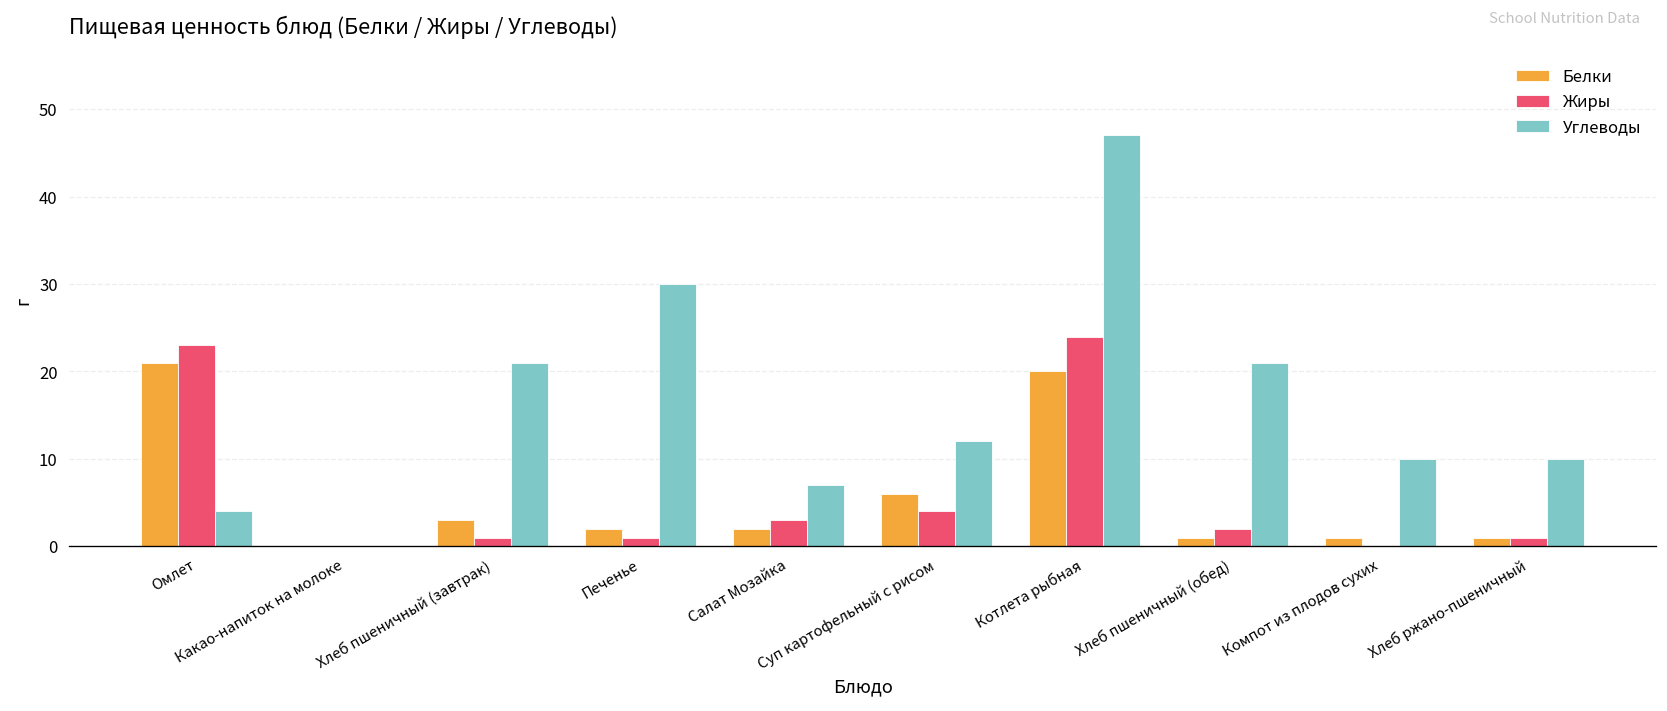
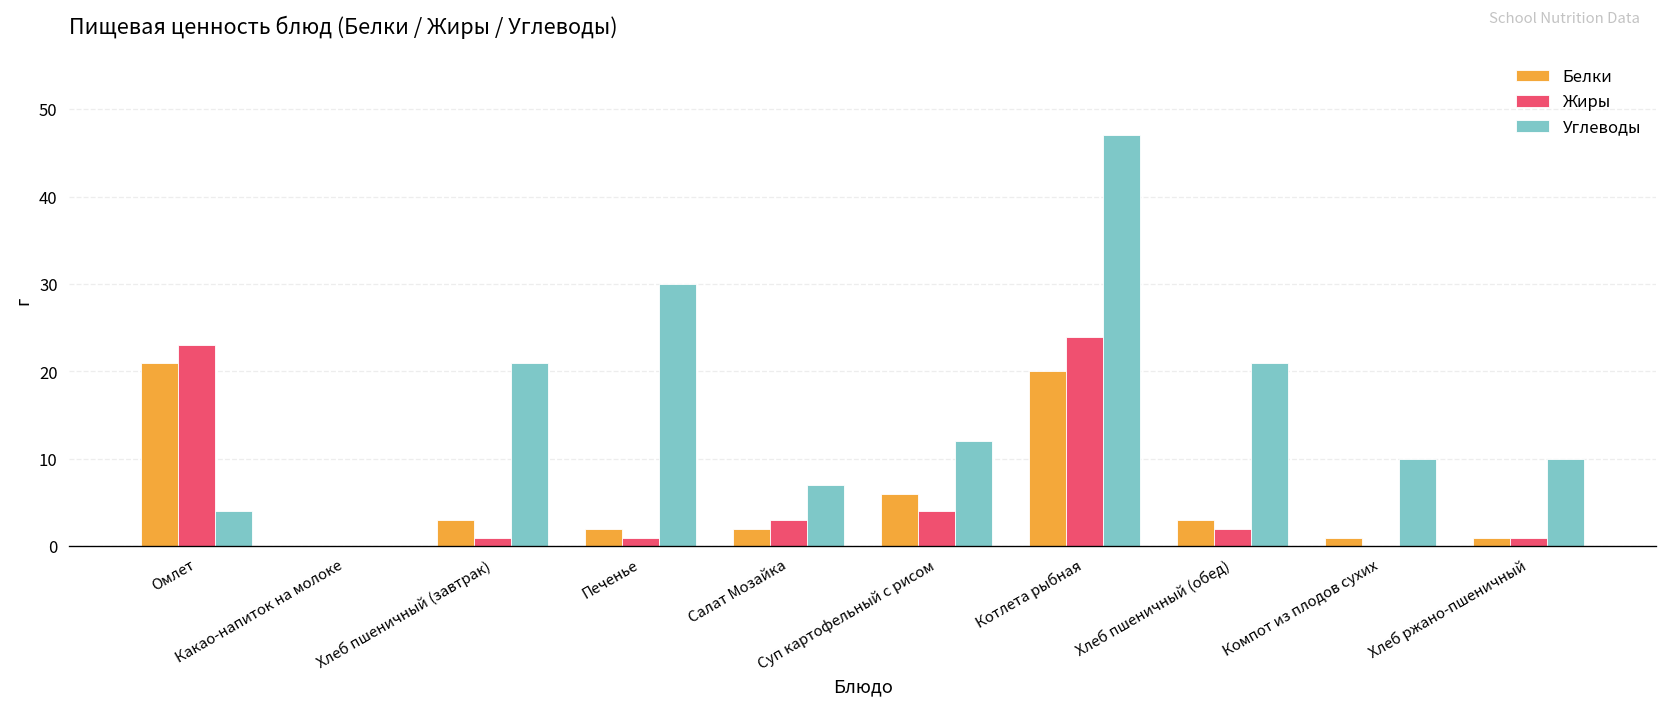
Белки, Хлеб пшеничный (обед): 1 -> 3
